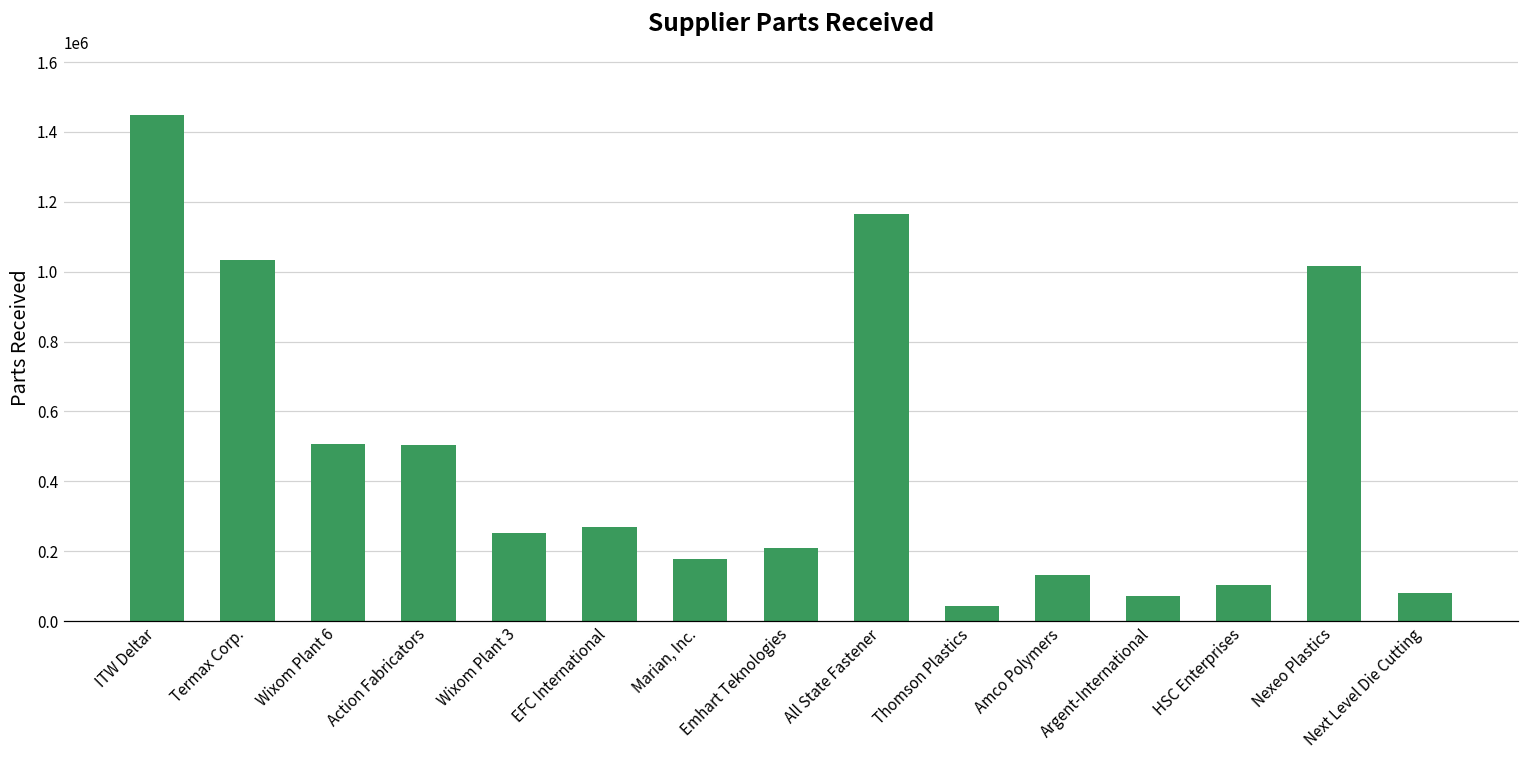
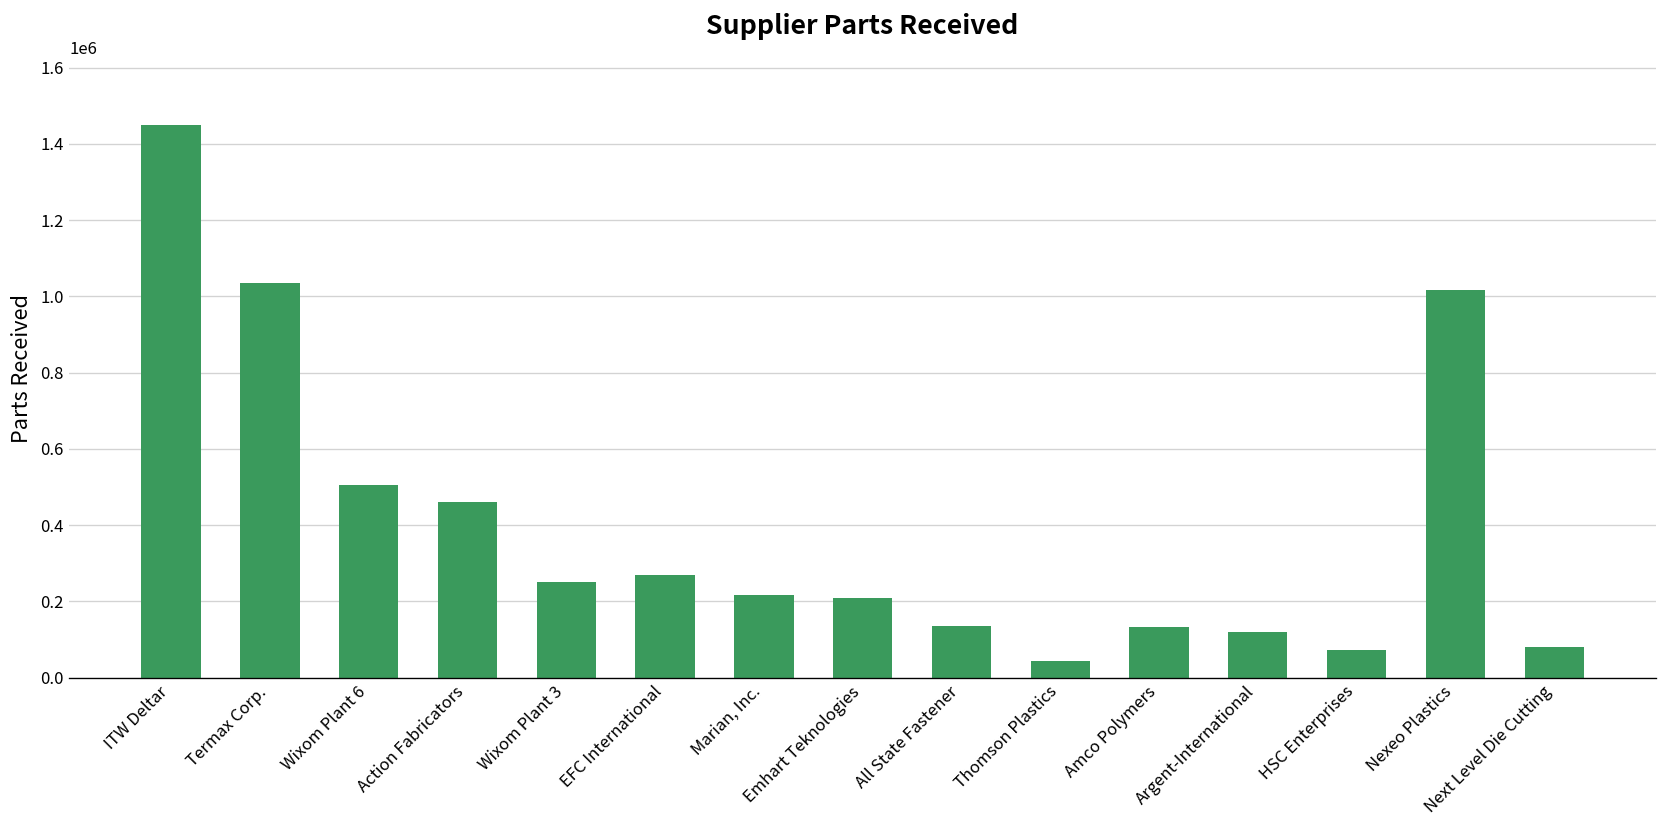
Action Fabricators: 500000 -> 460000
Marian, Inc.: 180000 -> 220000
All State Fastener: 1160000 -> 140000
Argent-International: 70000 -> 120000
HSC Enterprises: 100000 -> 70000
